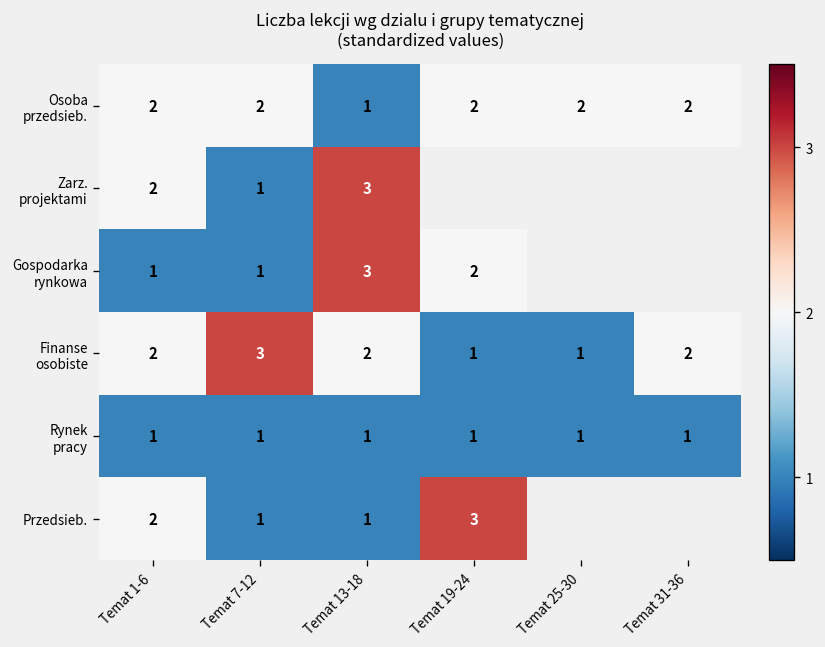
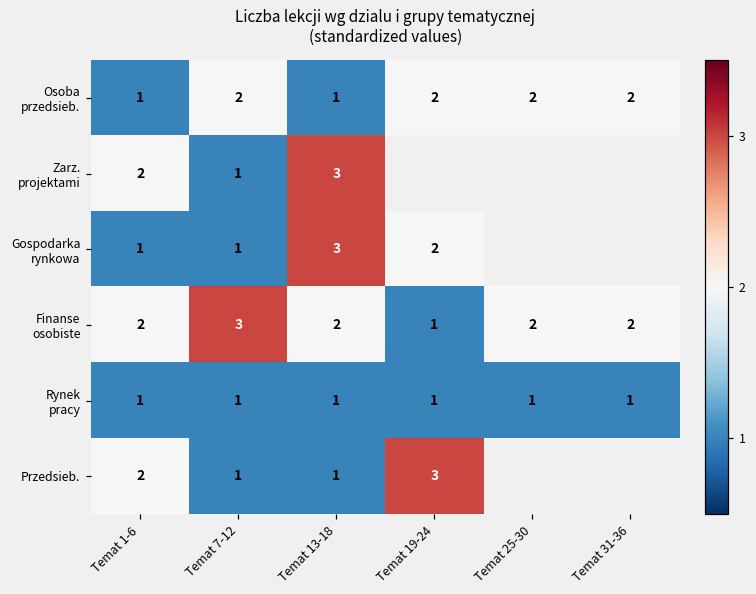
Osoba przedsieb., Temat 1-6: 2 -> 1
Finanse osobiste, Temat 25-30: 1 -> 2
